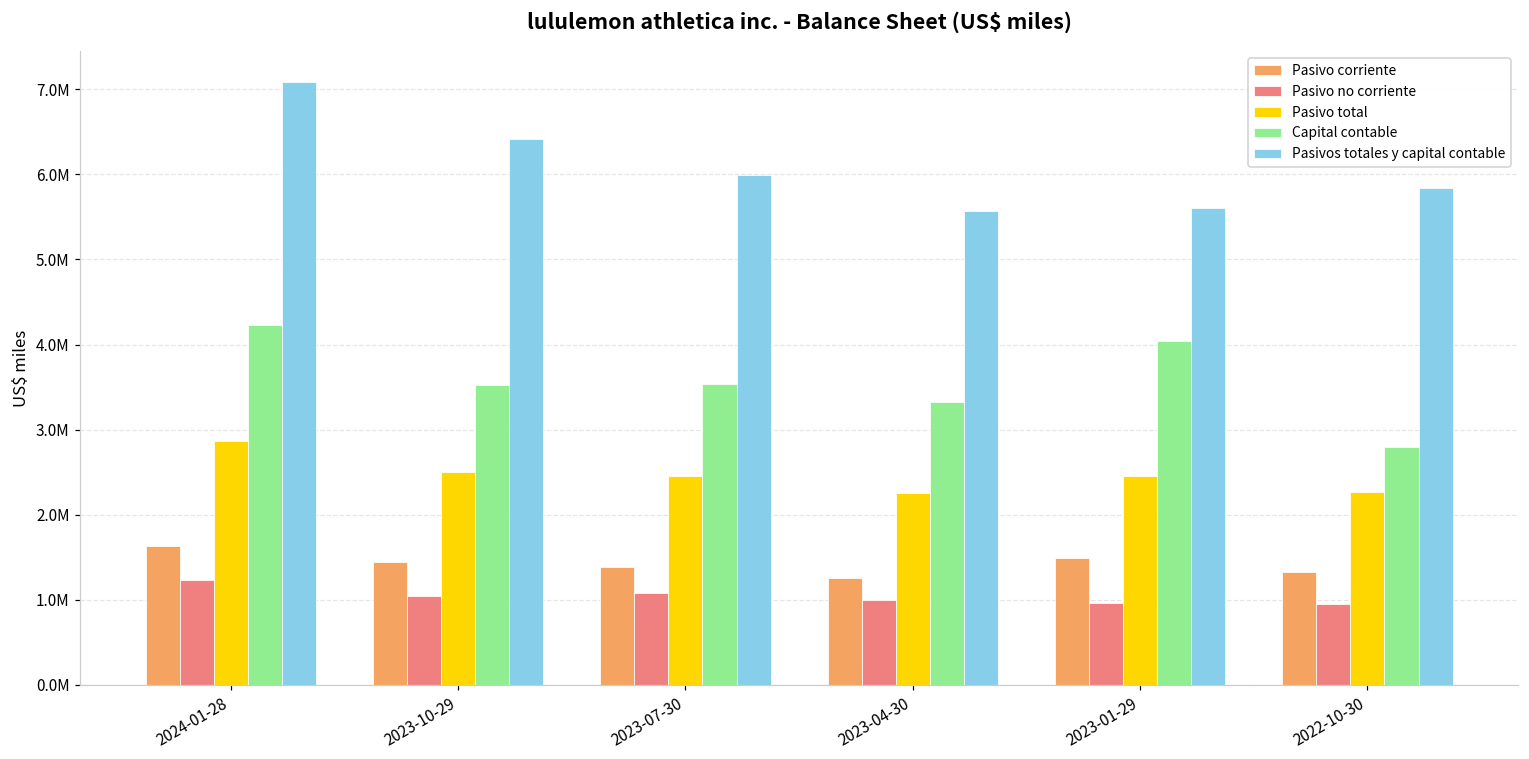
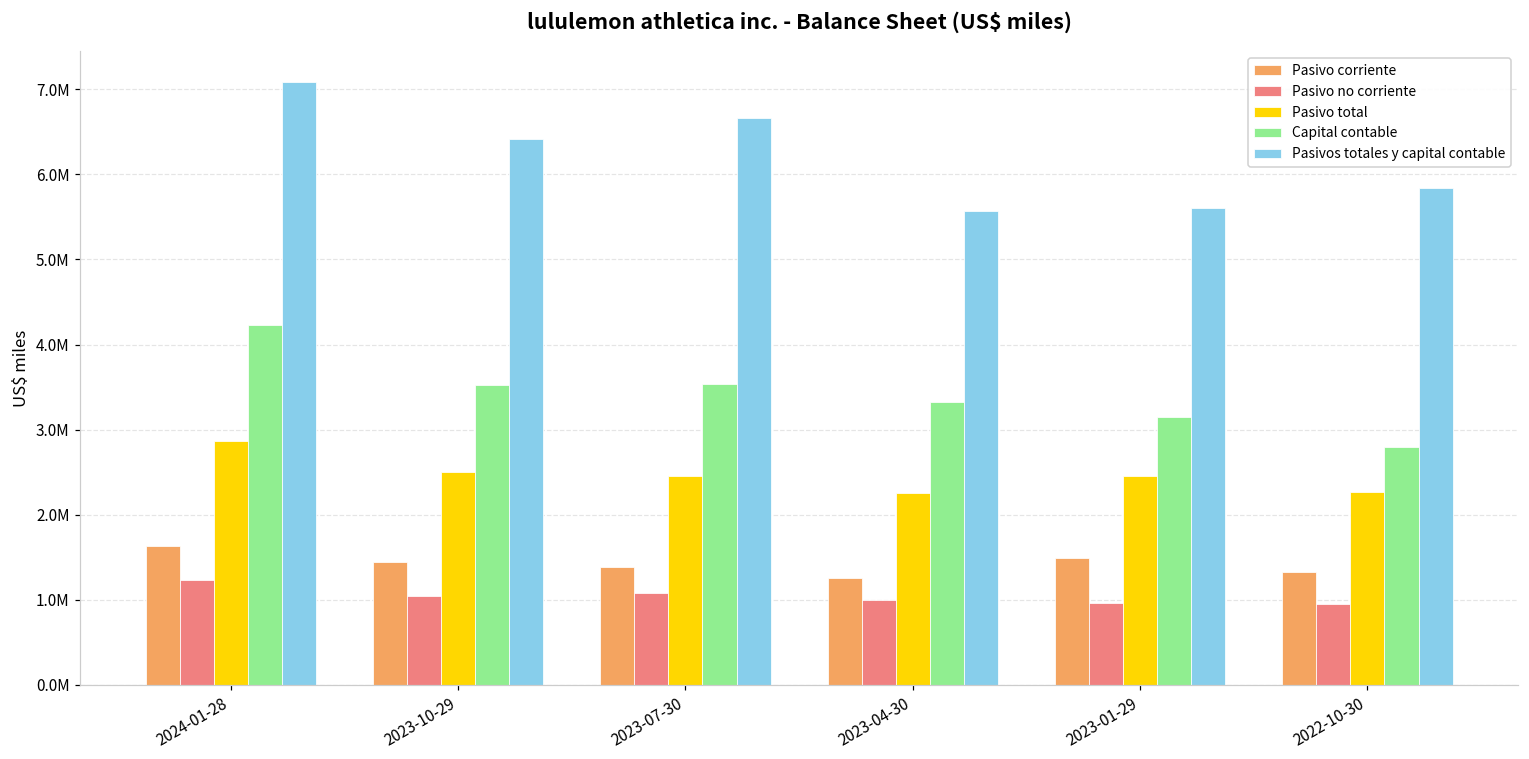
Pasivos totales y capital contable, 2023-07-30: 6000000 -> 6700000
Capital contable, 2023-01-29: 4000000 -> 3100000
